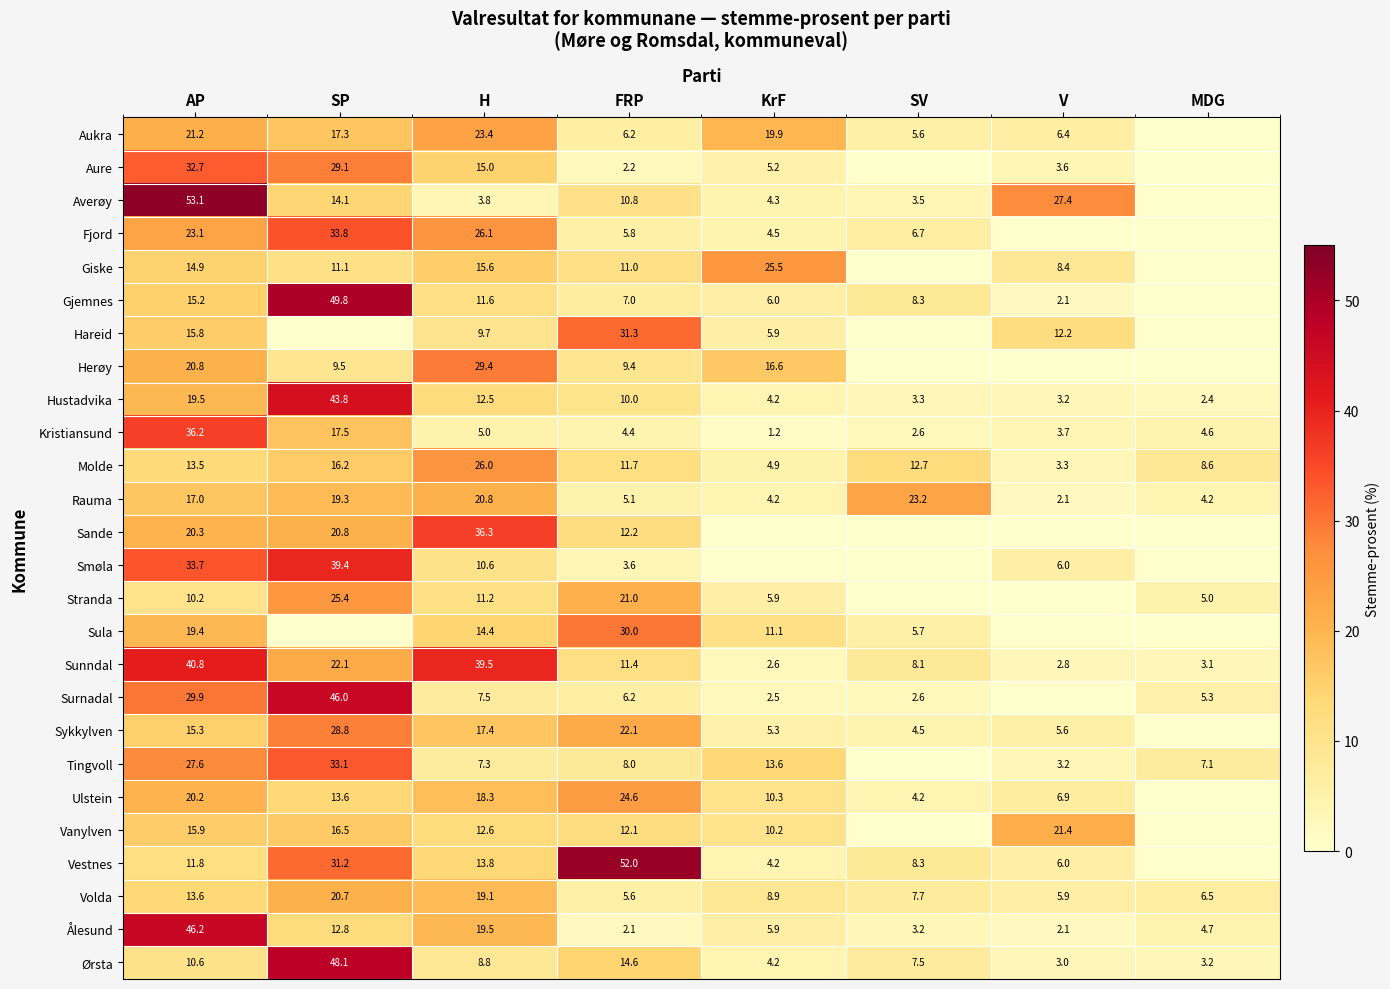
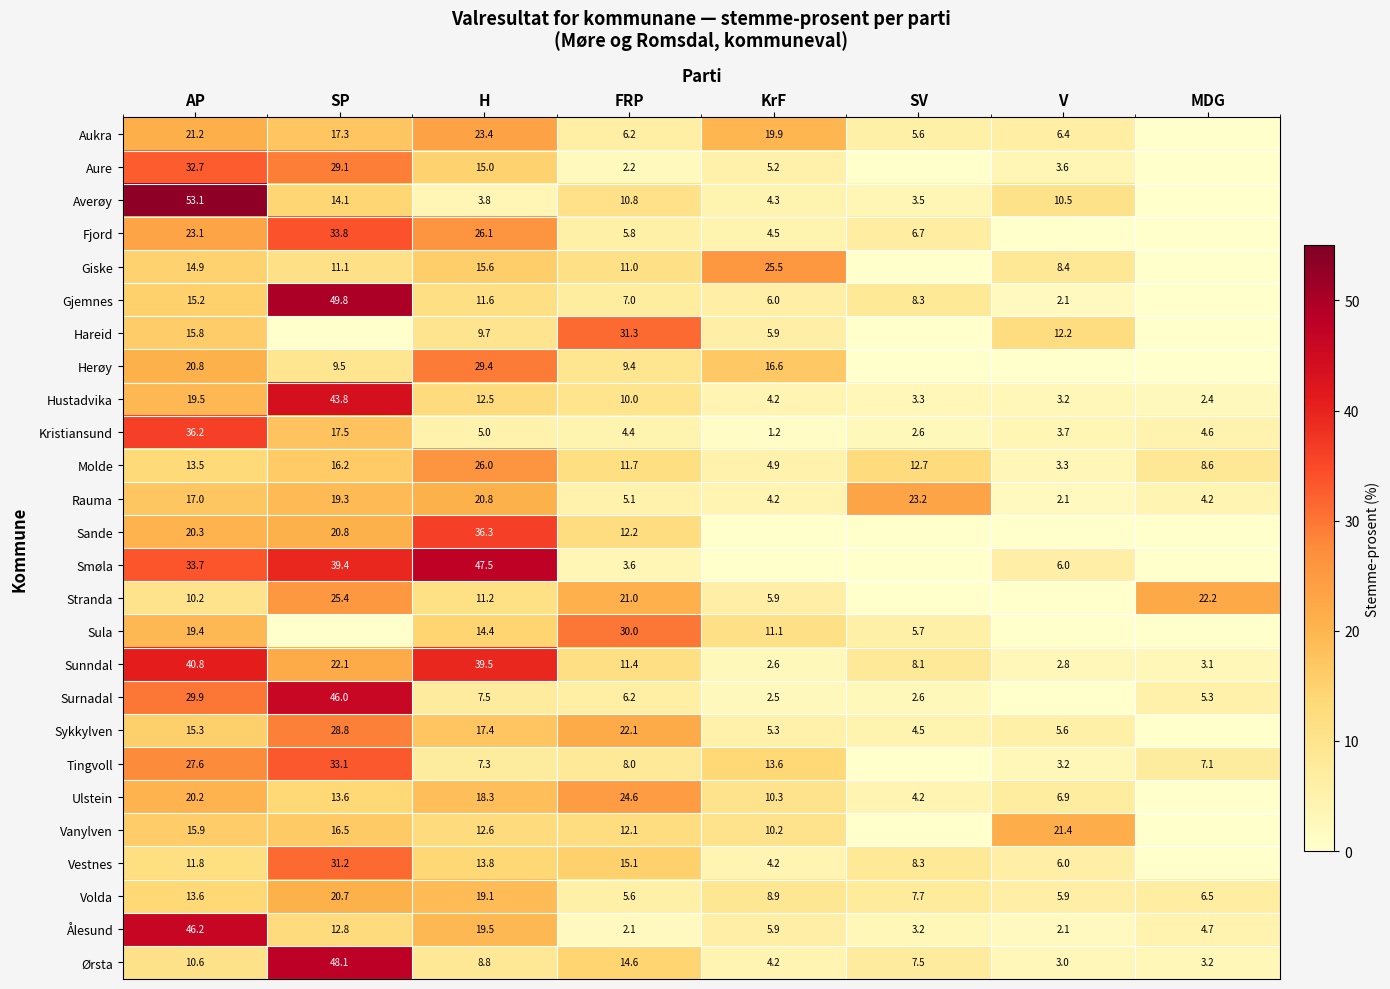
Averøy, V: 27.4 -> 10.5
Smøla, H: 10.6 -> 47.5
Stranda, MDG: 5.0 -> 22.2
Vestnes, FRP: 52.0 -> 15.1
